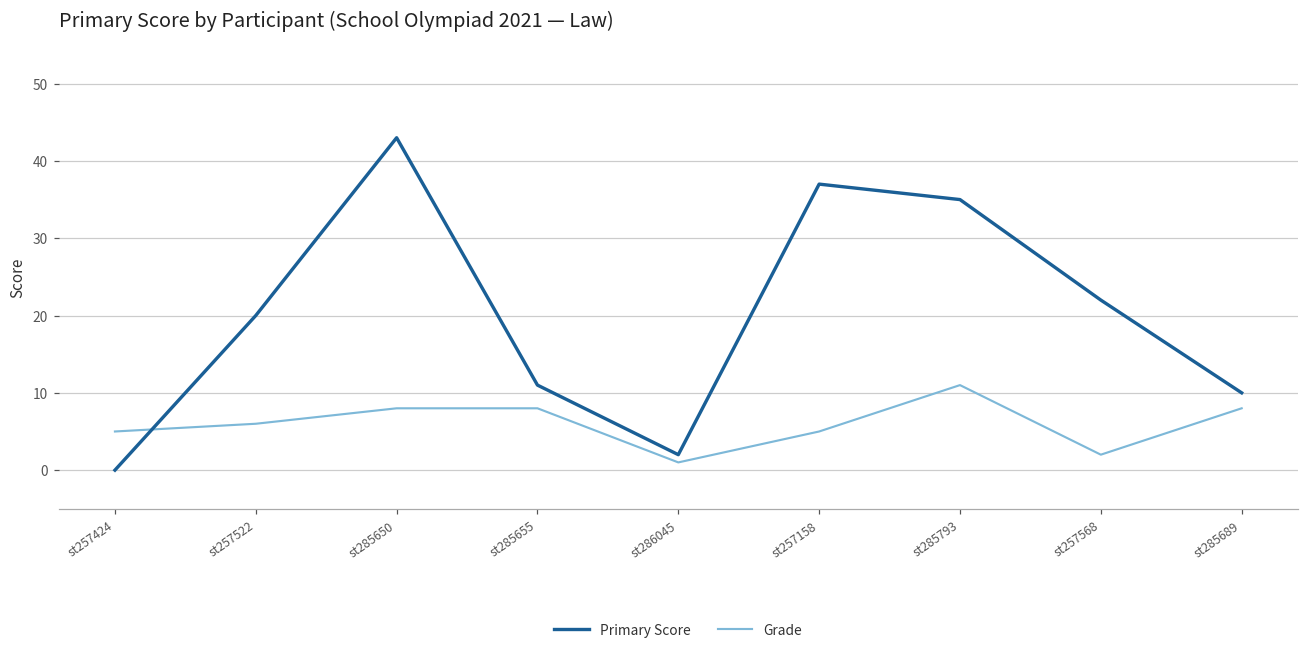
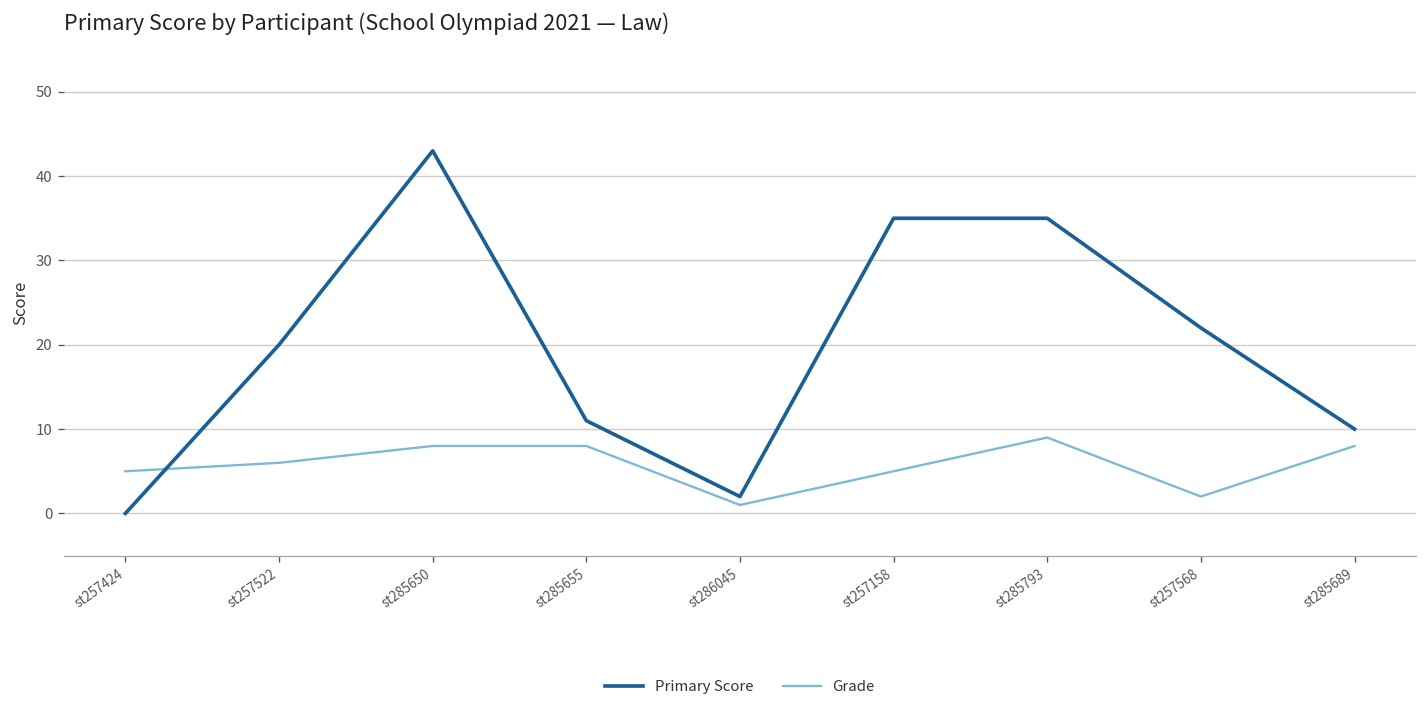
Primary Score, st257158: 37 -> 35
Grade, st285793: 11 -> 9
